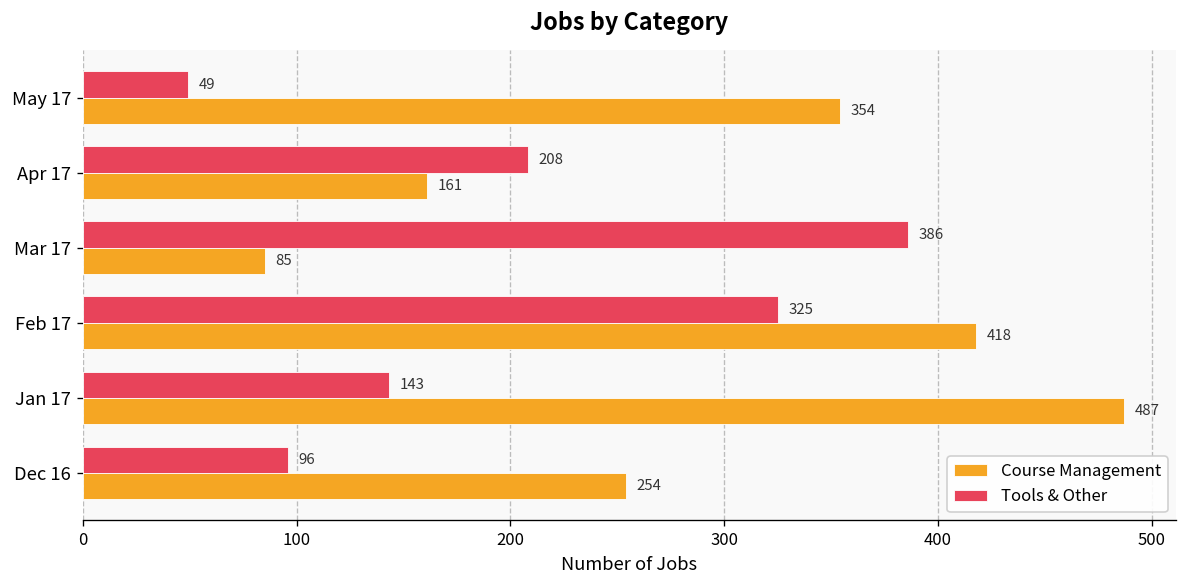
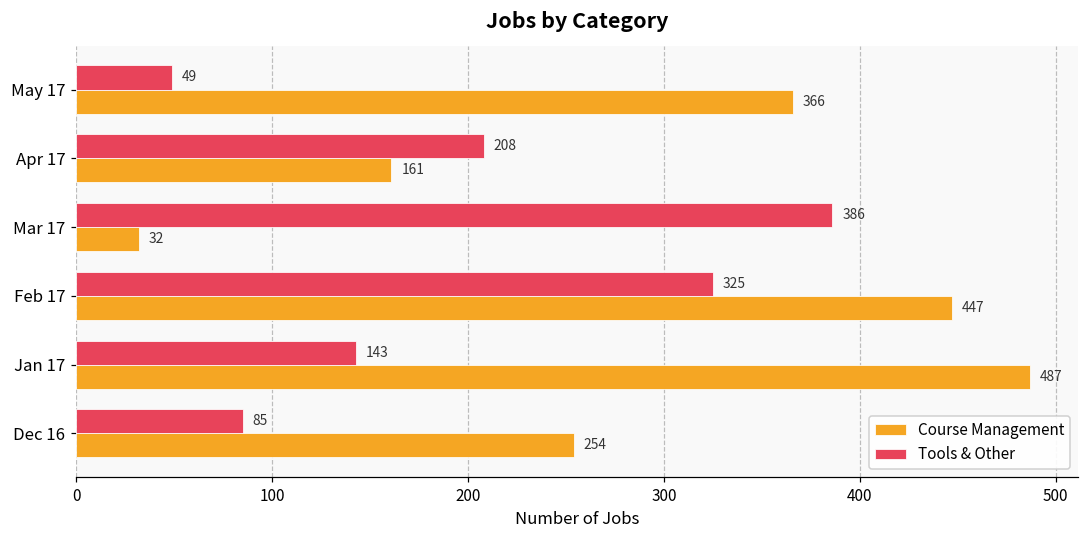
Course Management, May 17: 354 -> 366
Course Management, Mar 17: 85 -> 32
Course Management, Feb 17: 418 -> 447
Tools & Other, Dec 16: 96 -> 85
